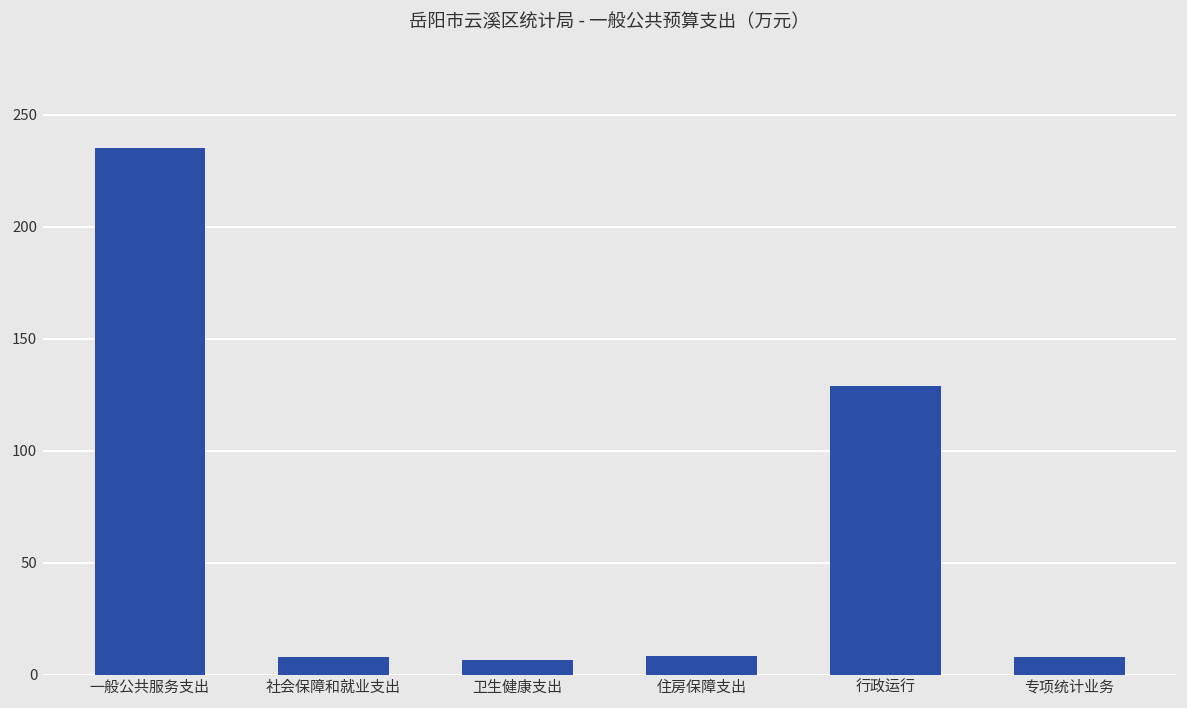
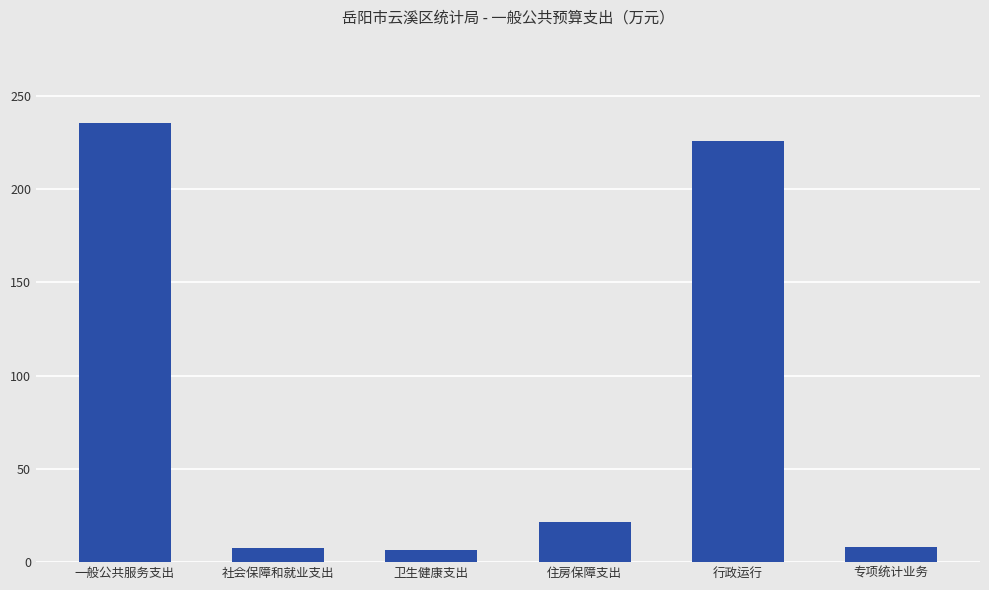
住房保障支出: 8 -> 22
行政运行: 129 -> 226
